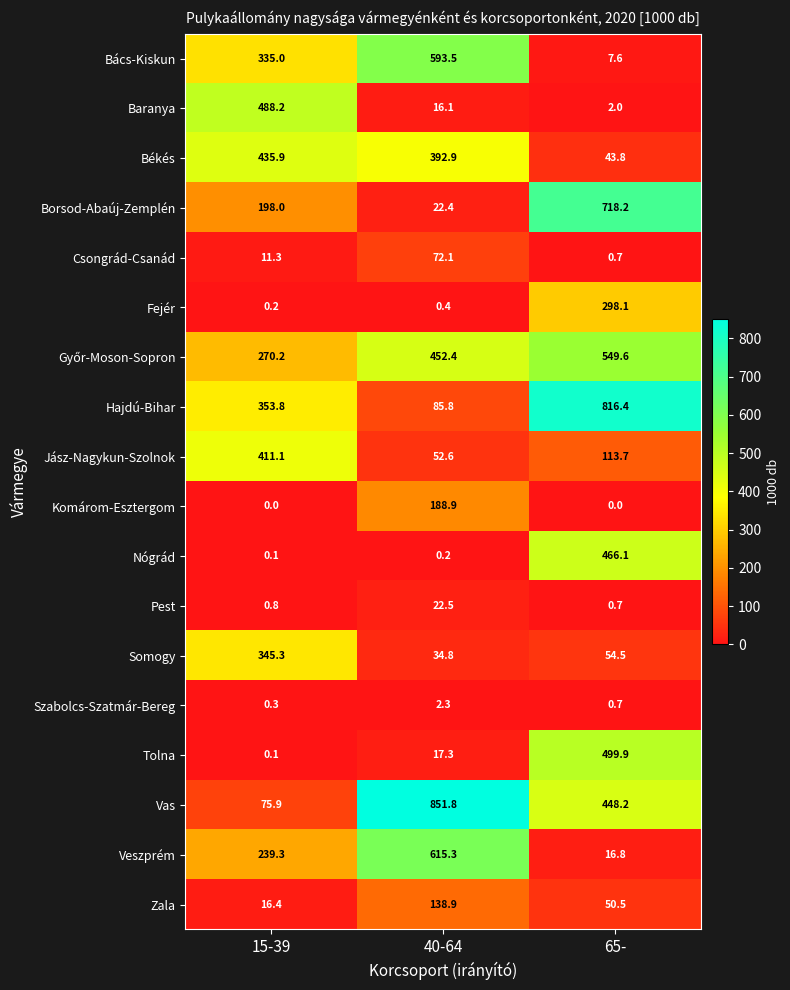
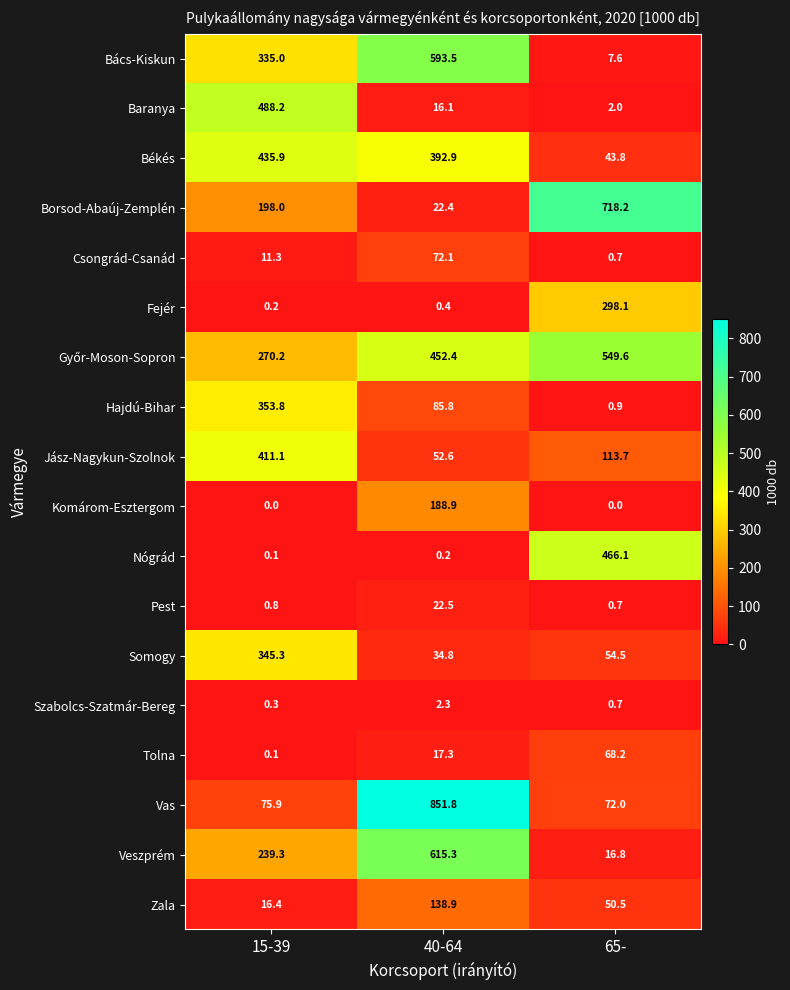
Hajdú-Bihar, 65-: 816.4 -> 0.9
Tolna, 65-: 499.9 -> 68.2
Vas, 65-: 448.2 -> 72.0
